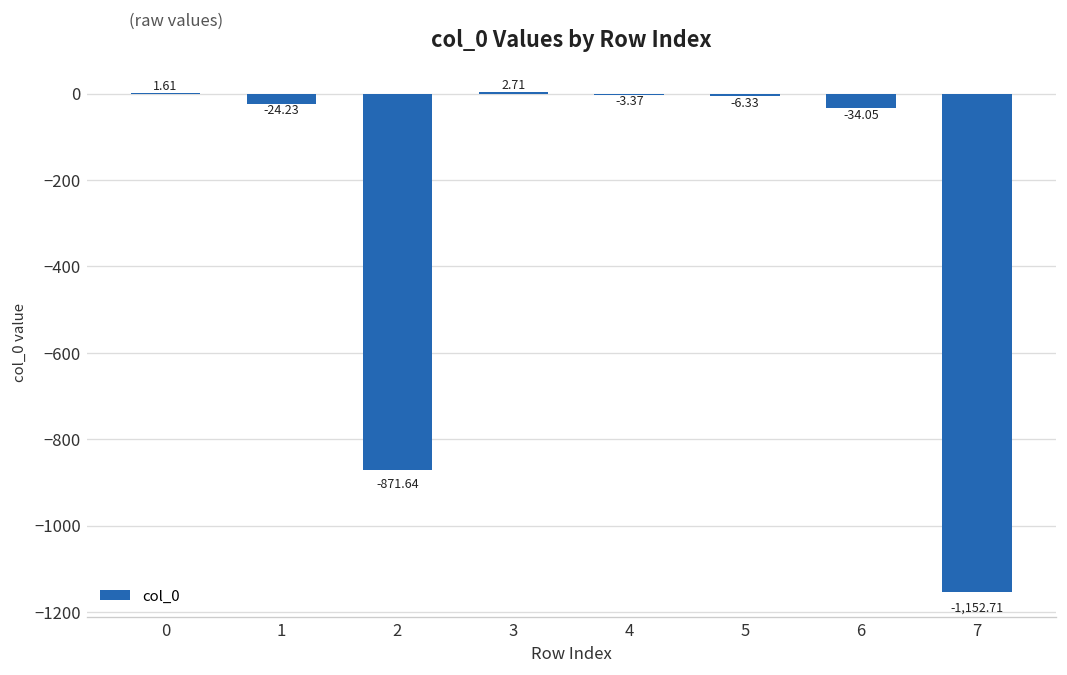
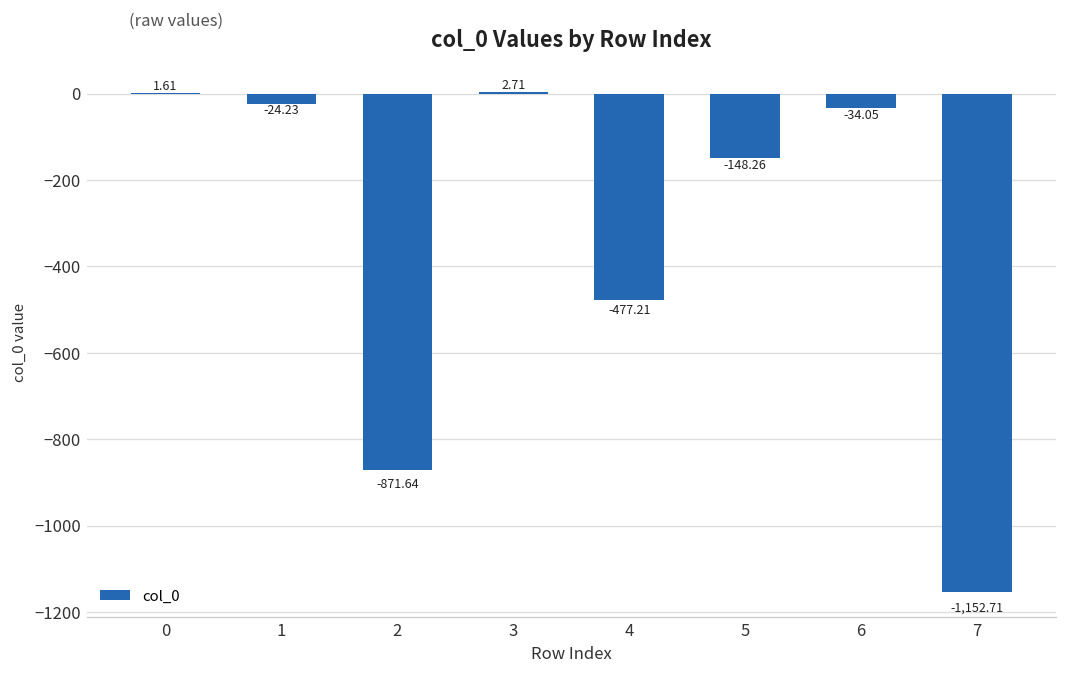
4: -3.37 -> -477.21
5: -6.33 -> -148.26
